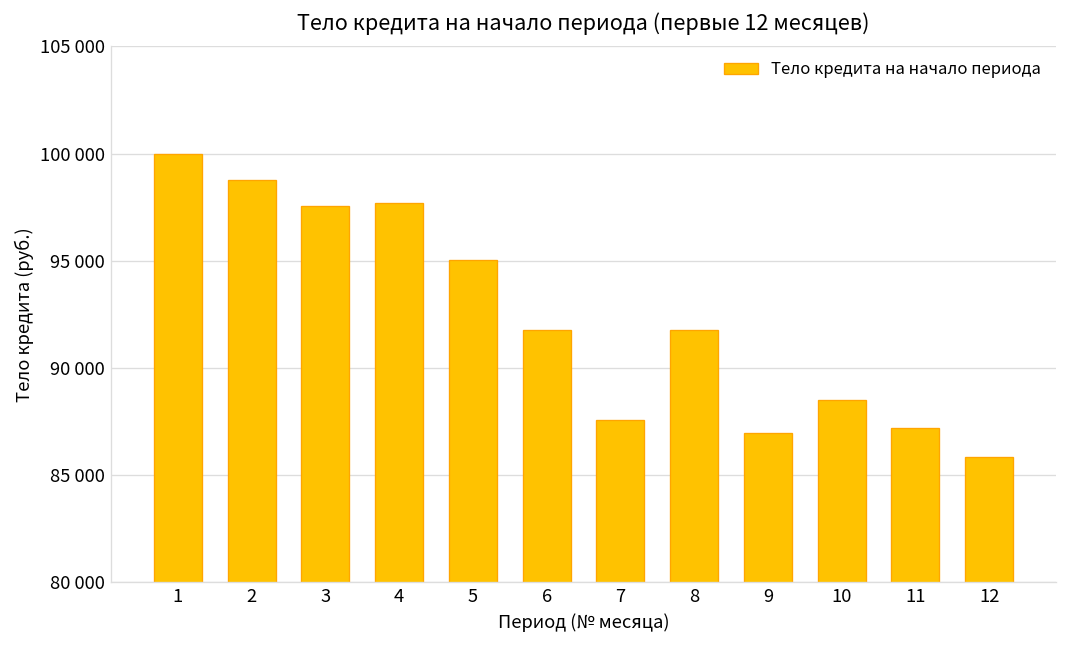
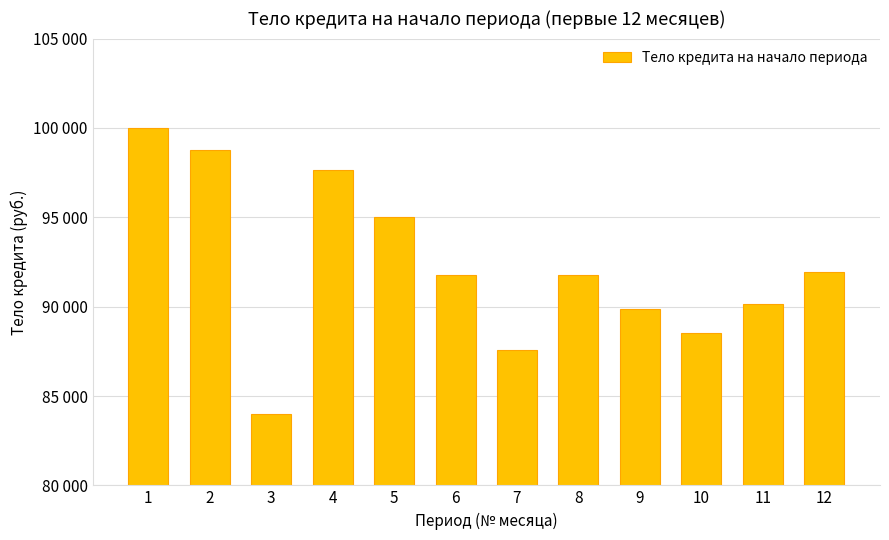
3: 97500 -> 84000
9: 87000 -> 89900
11: 87200 -> 90200
12: 85800 -> 92000
